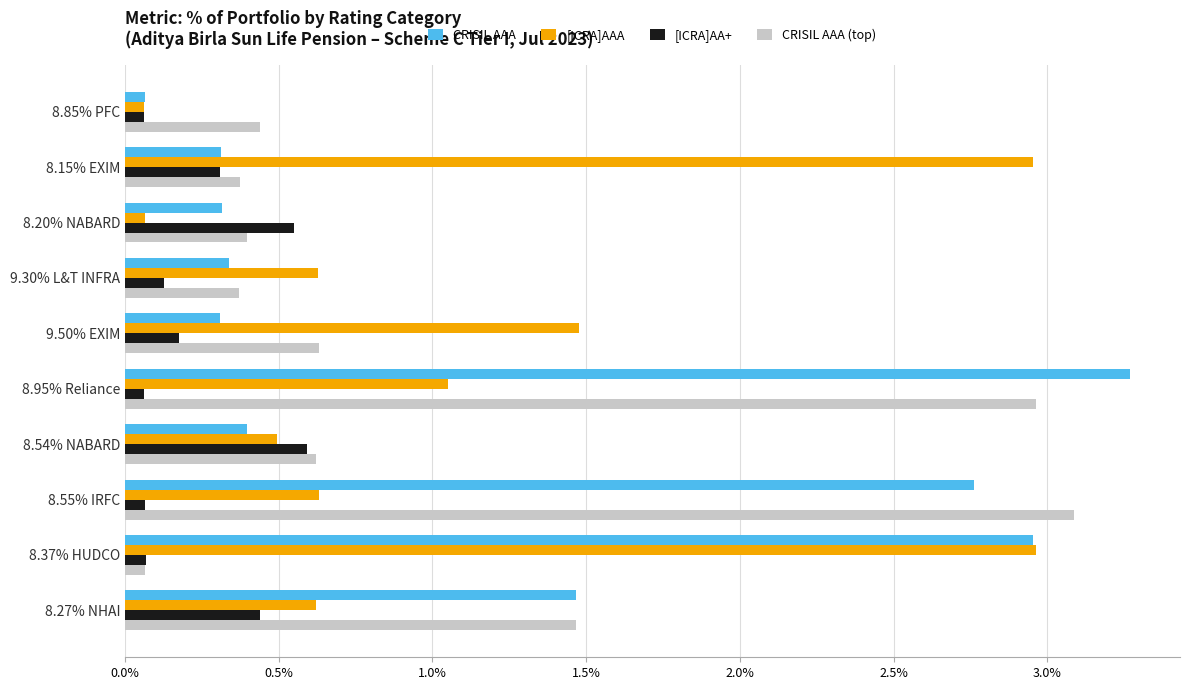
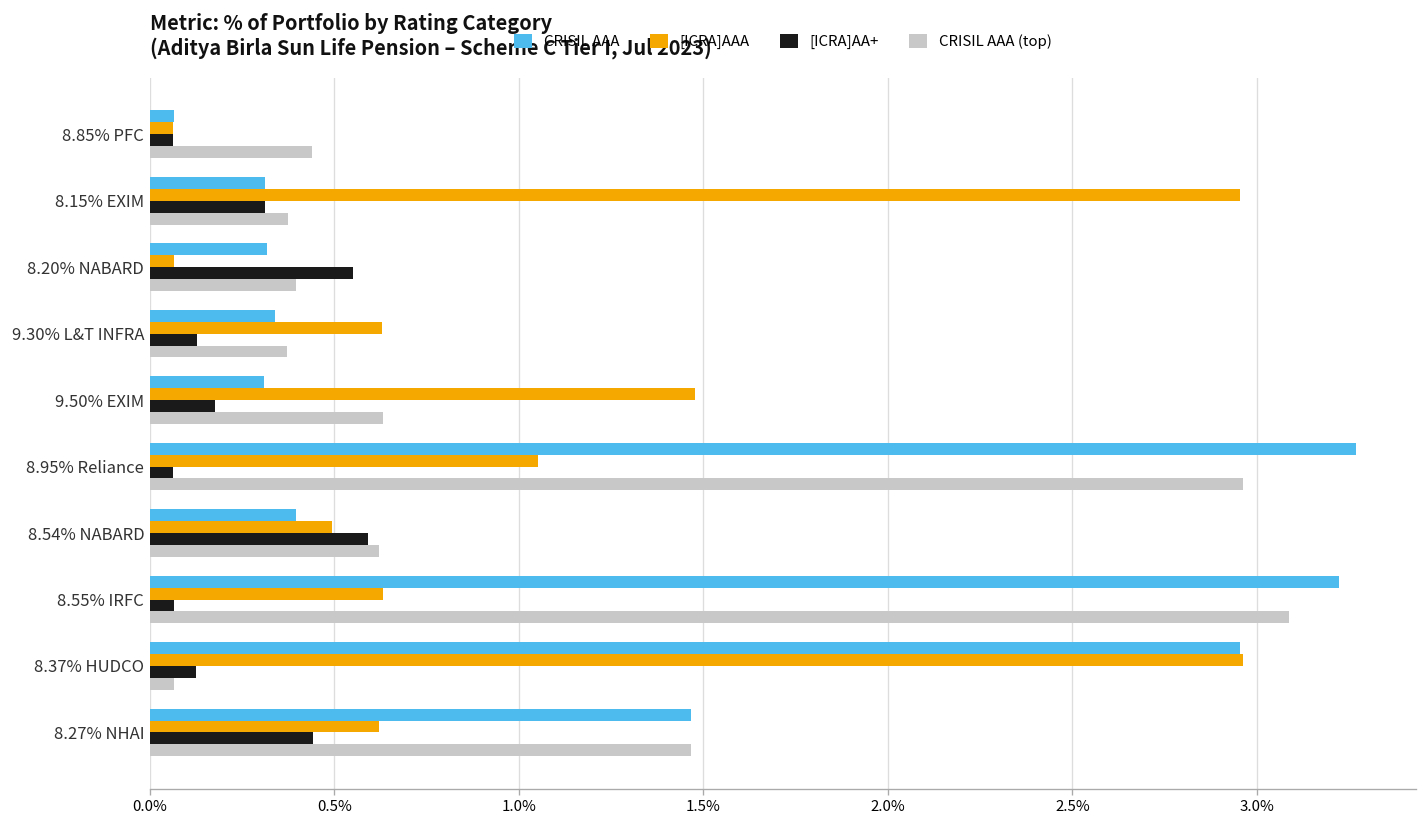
CRISIL AAA, 8.55% IRFC: 2.76% -> 3.22%
[ICRA]AA+, 8.37% HUDCO: 0.07% -> 0.13%
